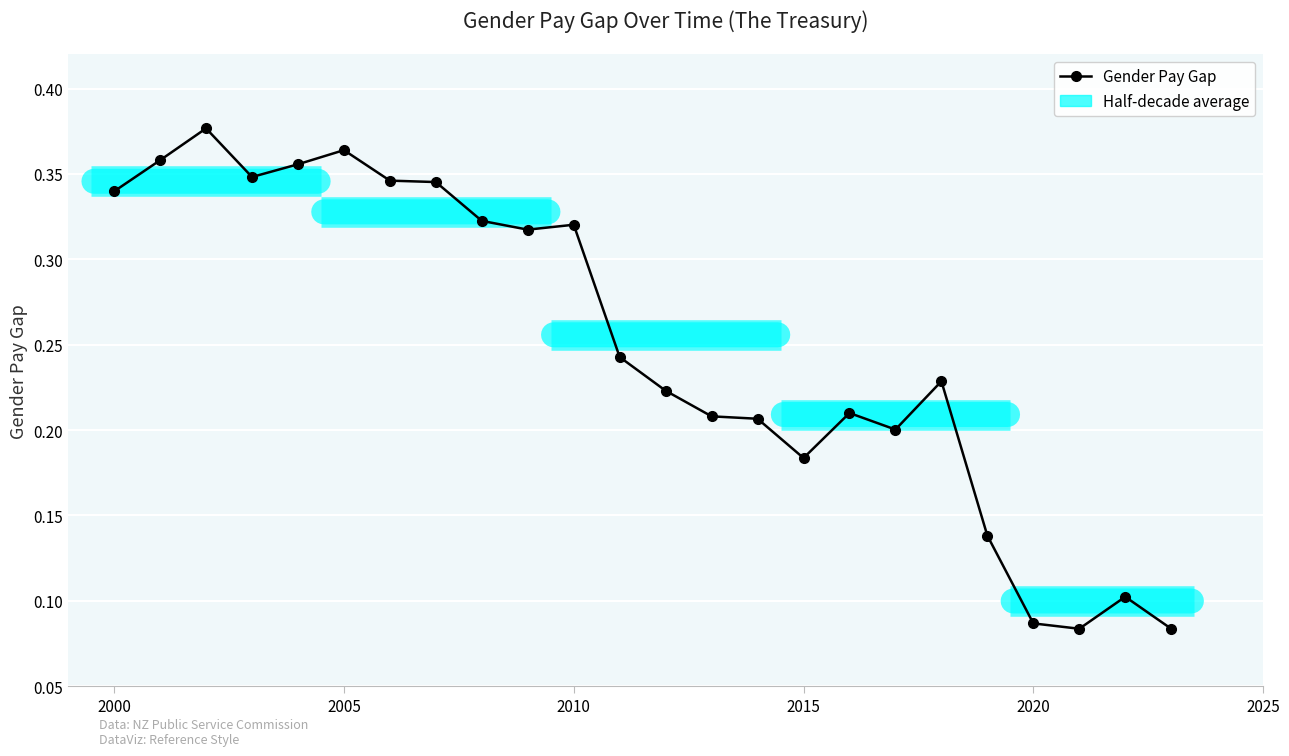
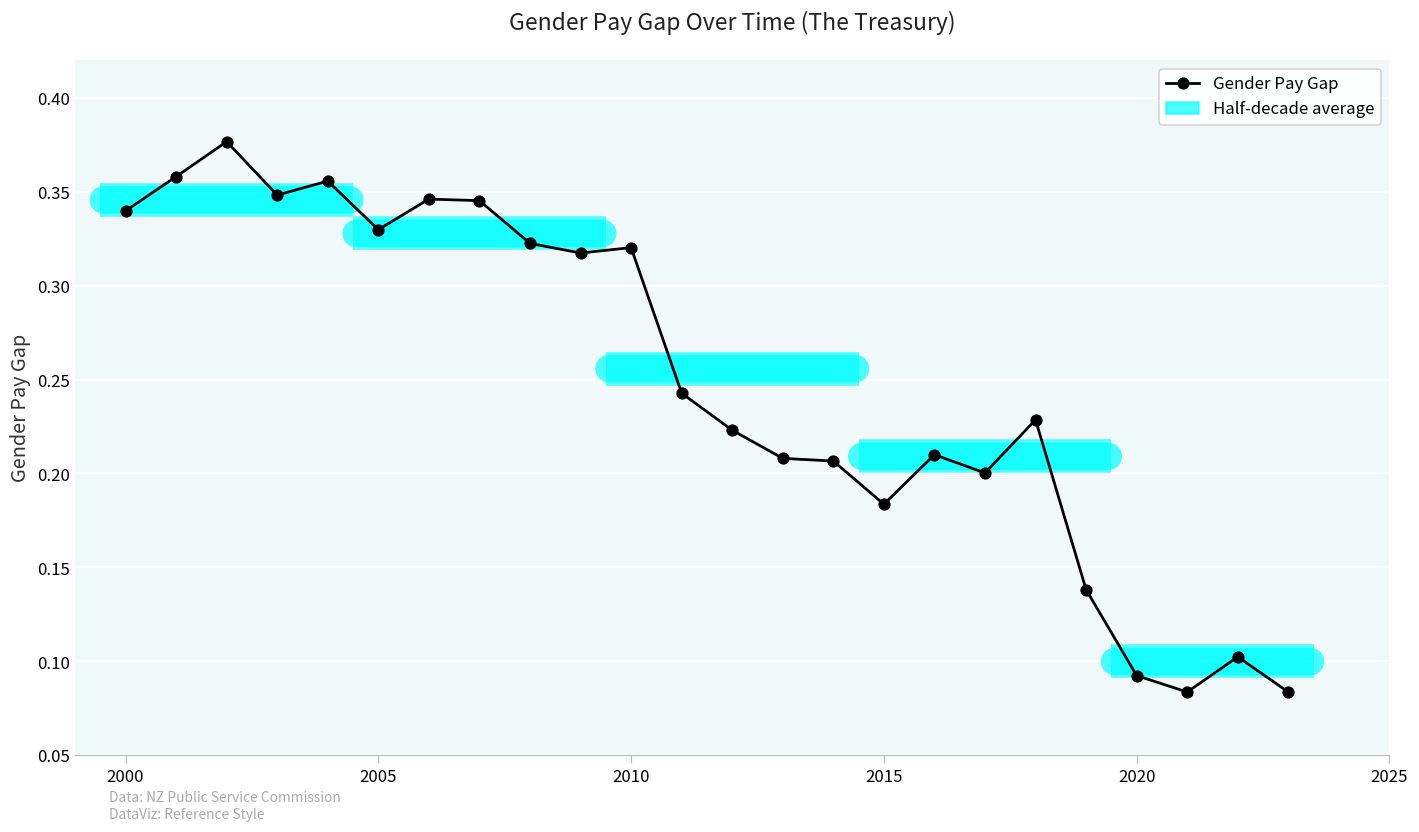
2005: 0.364 -> 0.330
2020: 0.087 -> 0.092
